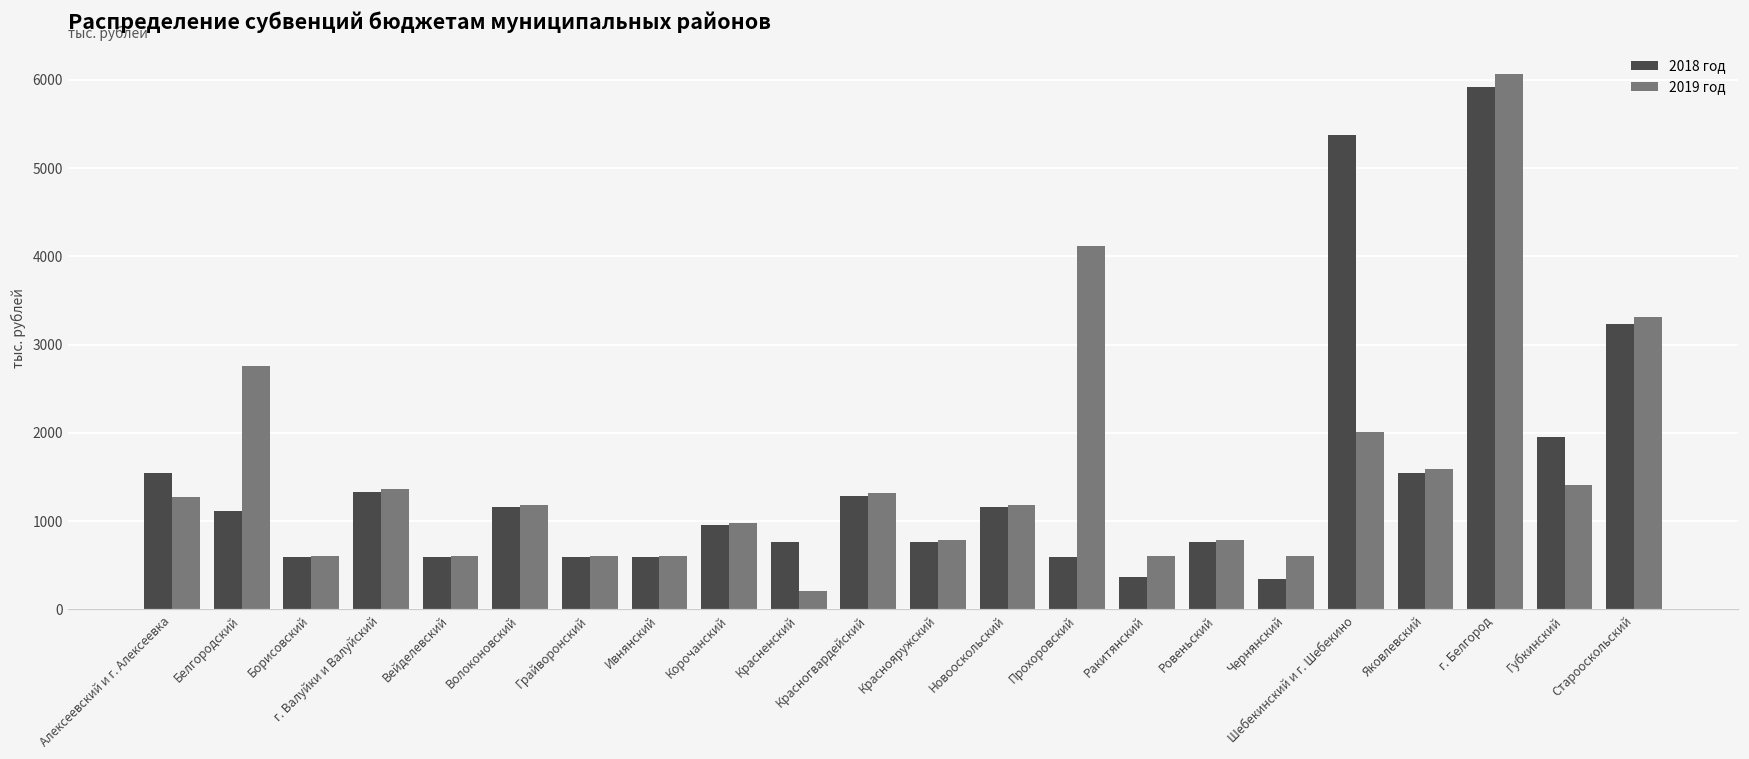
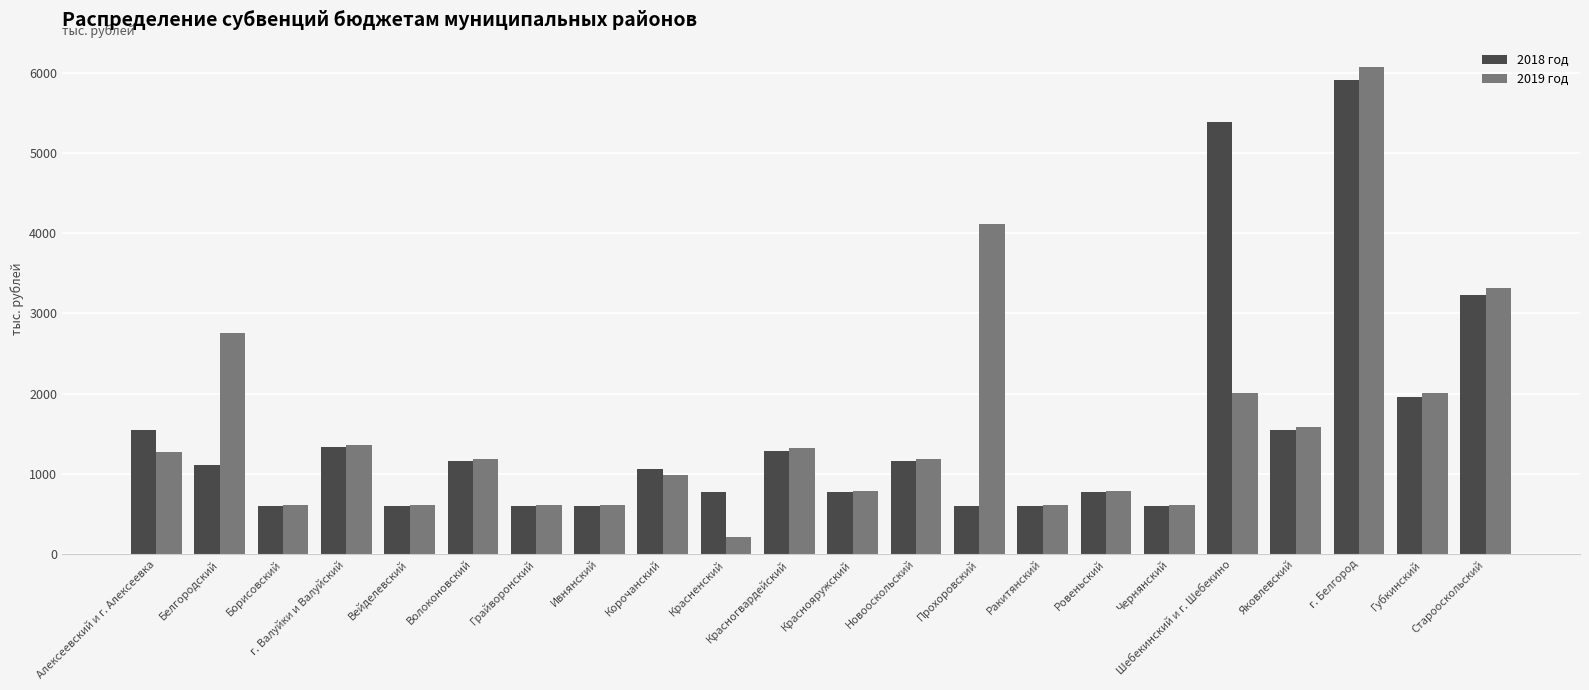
2018 год, Корочанский: 1000 -> 1100
2018 год, Ракитянский: 400 -> 600
2018 год, Чернянский: 300 -> 600
2019 год, Губкинский: 1400 -> 2000
